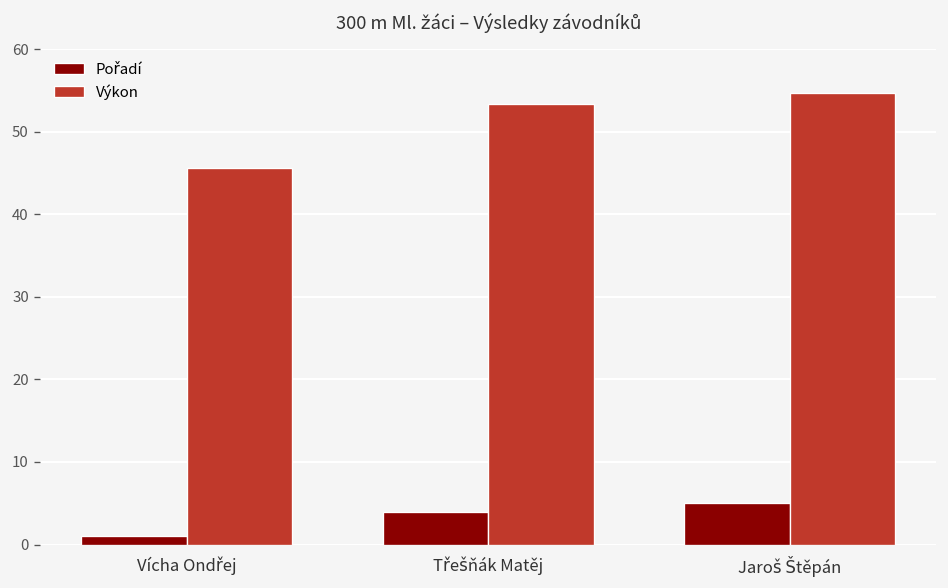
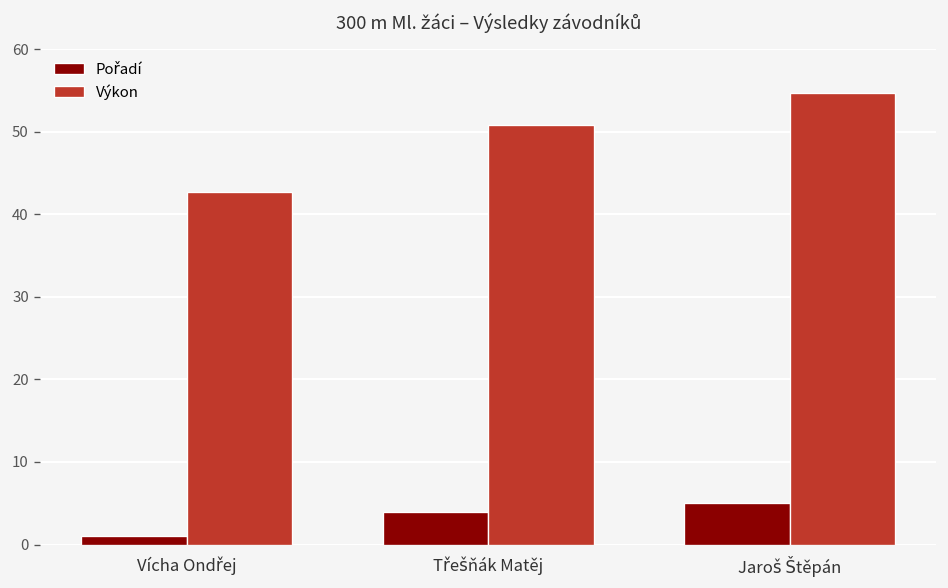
Výkon, Vícha Ondřej: 46 -> 43
Výkon, Třešňák Matěj: 53 -> 51
